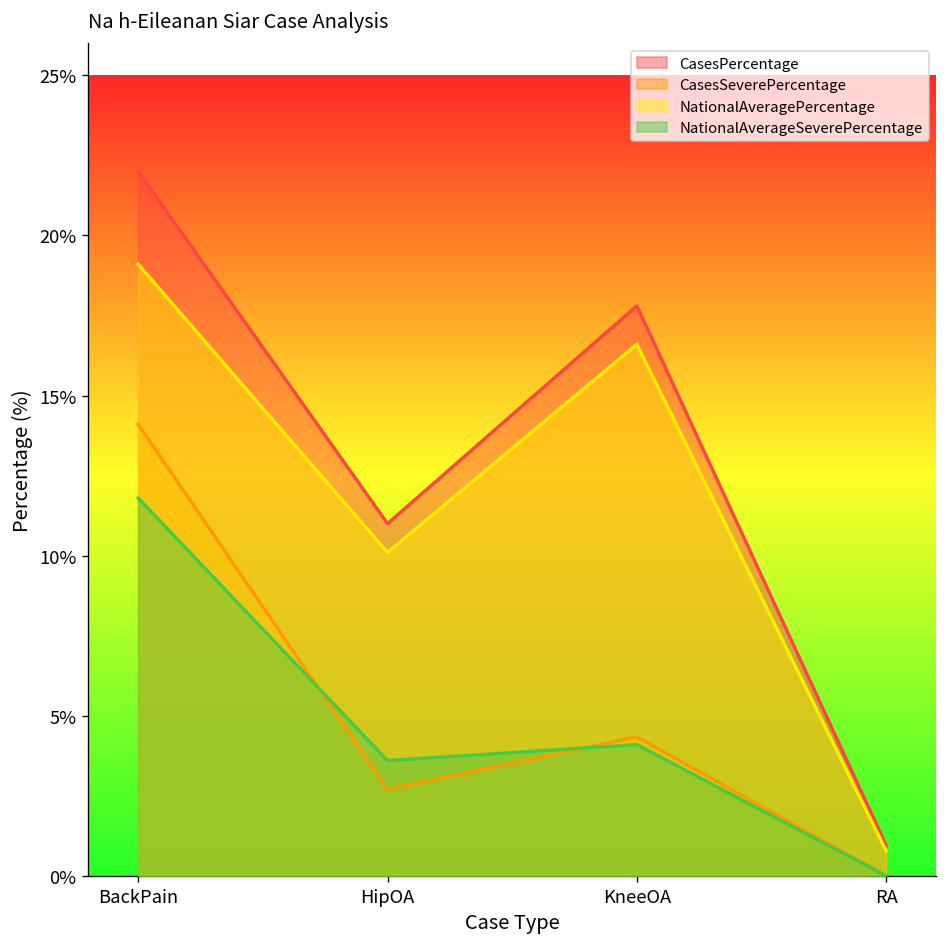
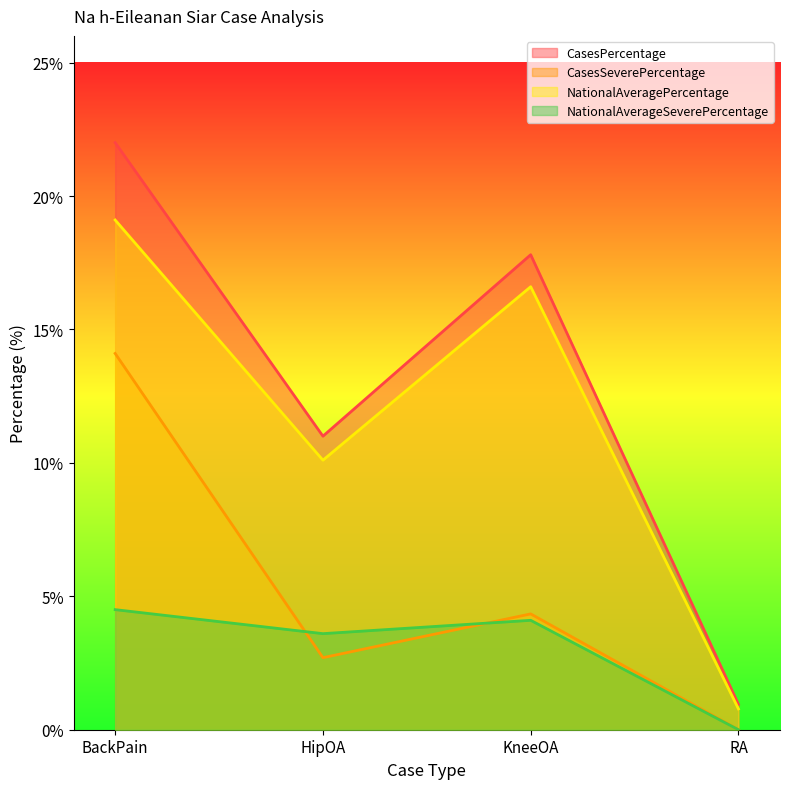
NationalAverageSeverePercentage, BackPain: 11.8% -> 4.5%
